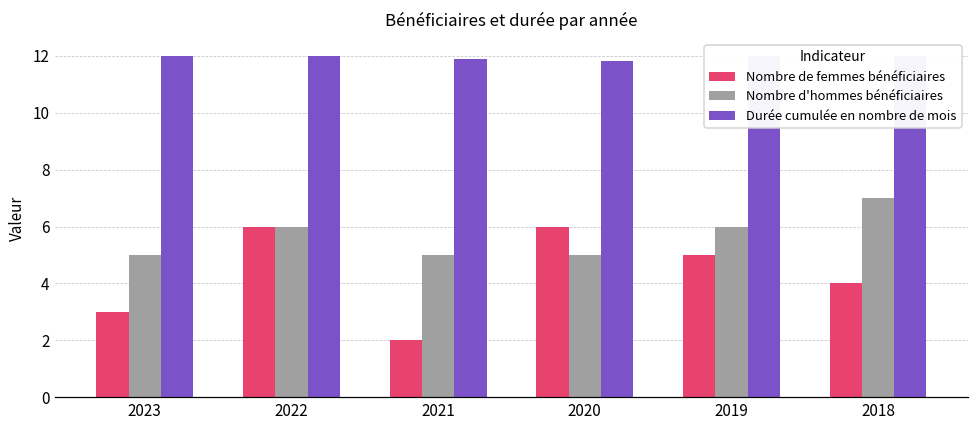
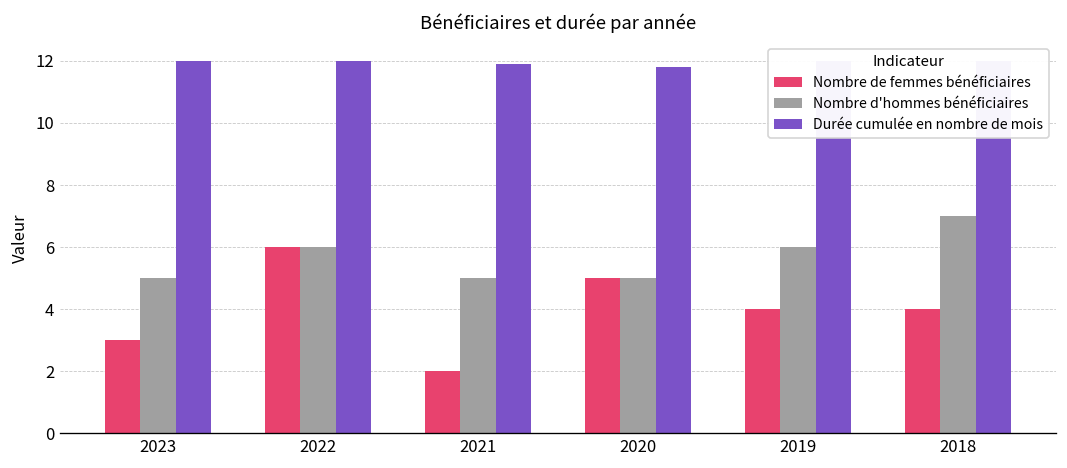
Nombre de femmes bénéficiaires, 2020: 6 -> 5
Nombre de femmes bénéficiaires, 2019: 5 -> 4
